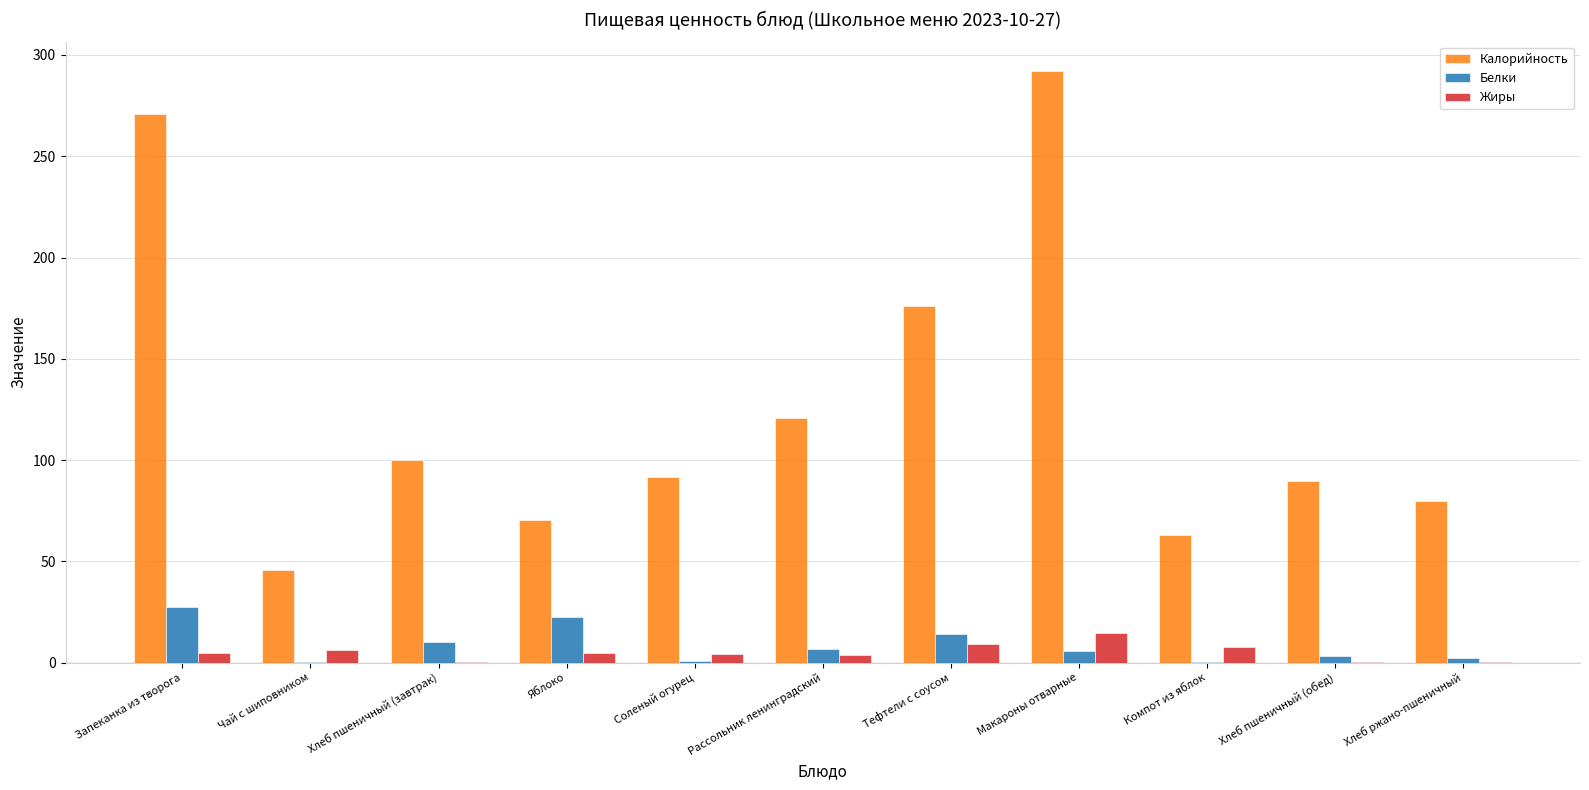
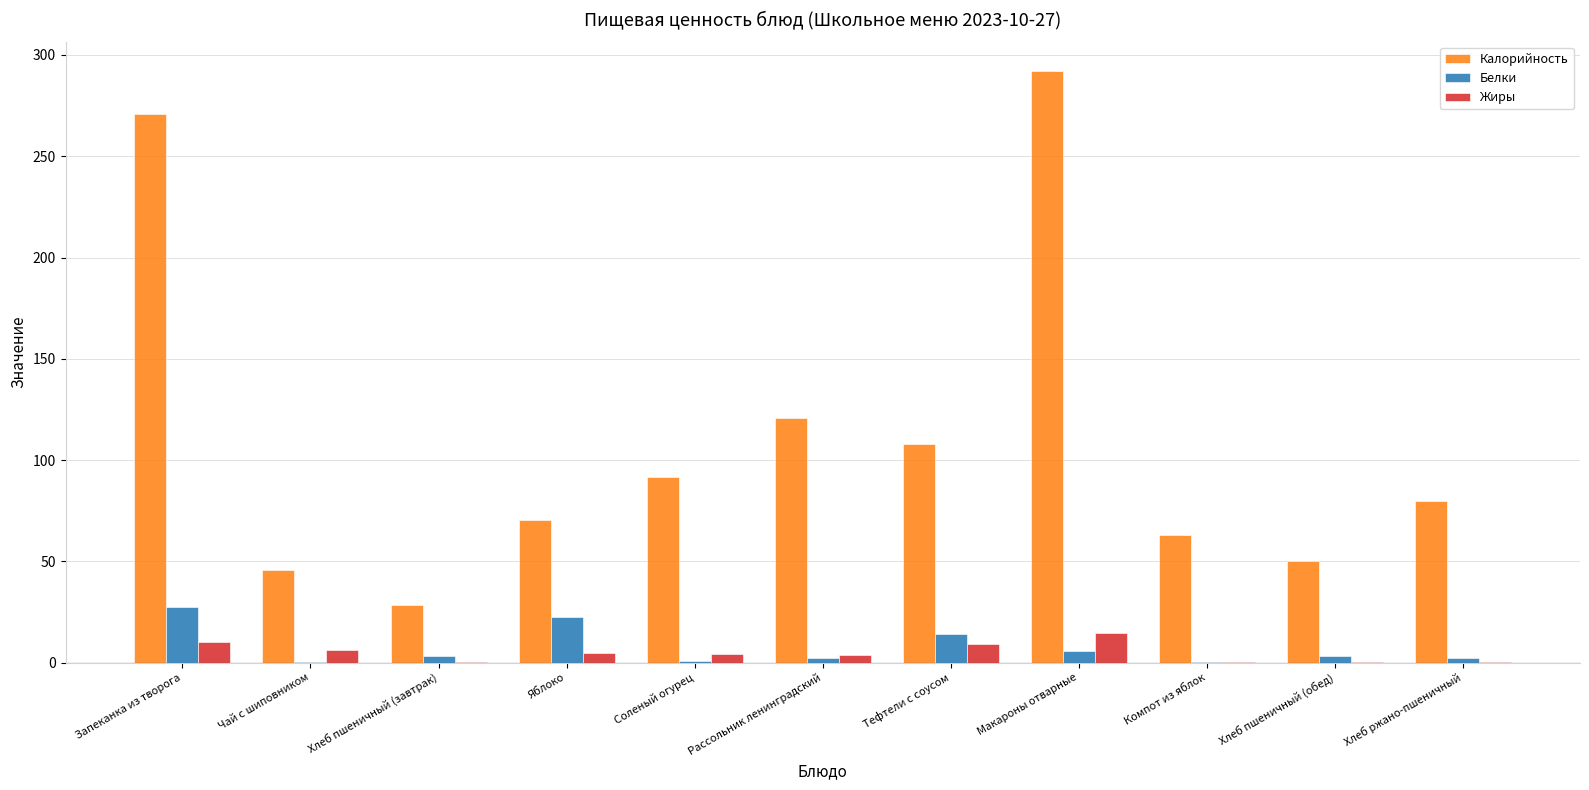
Жиры, Запеканка из творога: 5 -> 10
Калорийность, Хлеб пшеничный (завтрак): 100 -> 28
Белки, Хлеб пшеничный (завтрак): 10 -> 3
Белки, Рассольник ленинградский: 7 -> 2
Калорийность, Тефтели с соусом: 176 -> 108
Жиры, Компот из яблок: 8 -> 0
Калорийность, Хлеб пшеничный (обед): 90 -> 50
